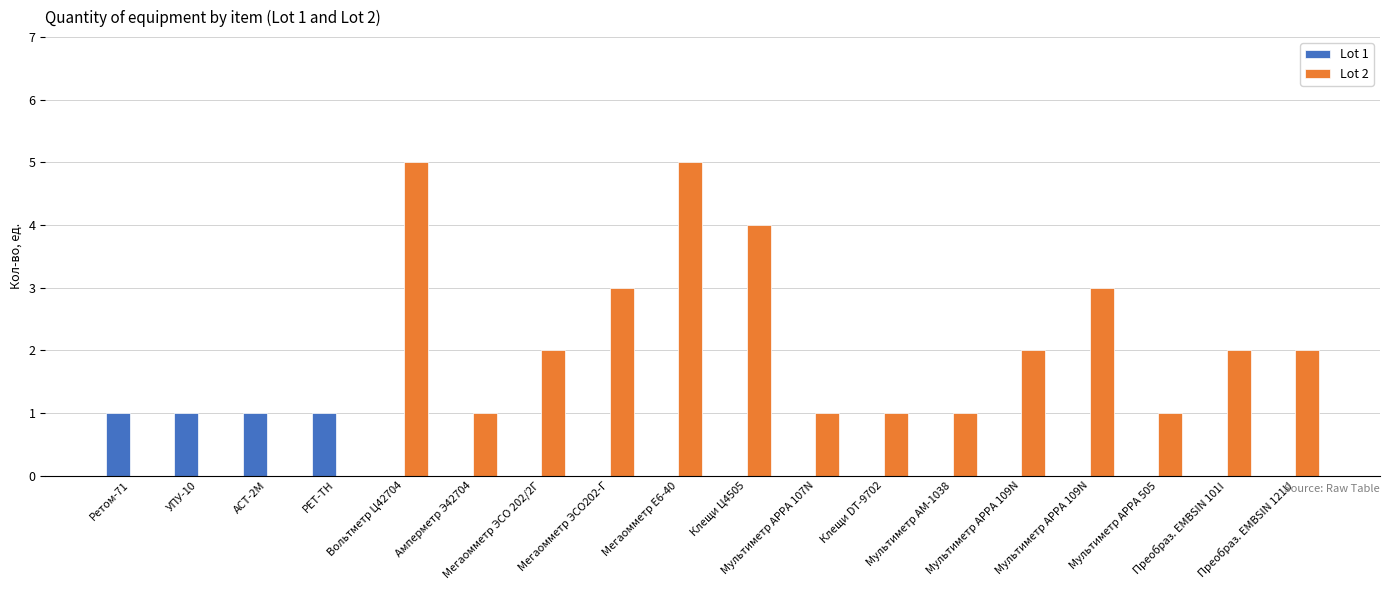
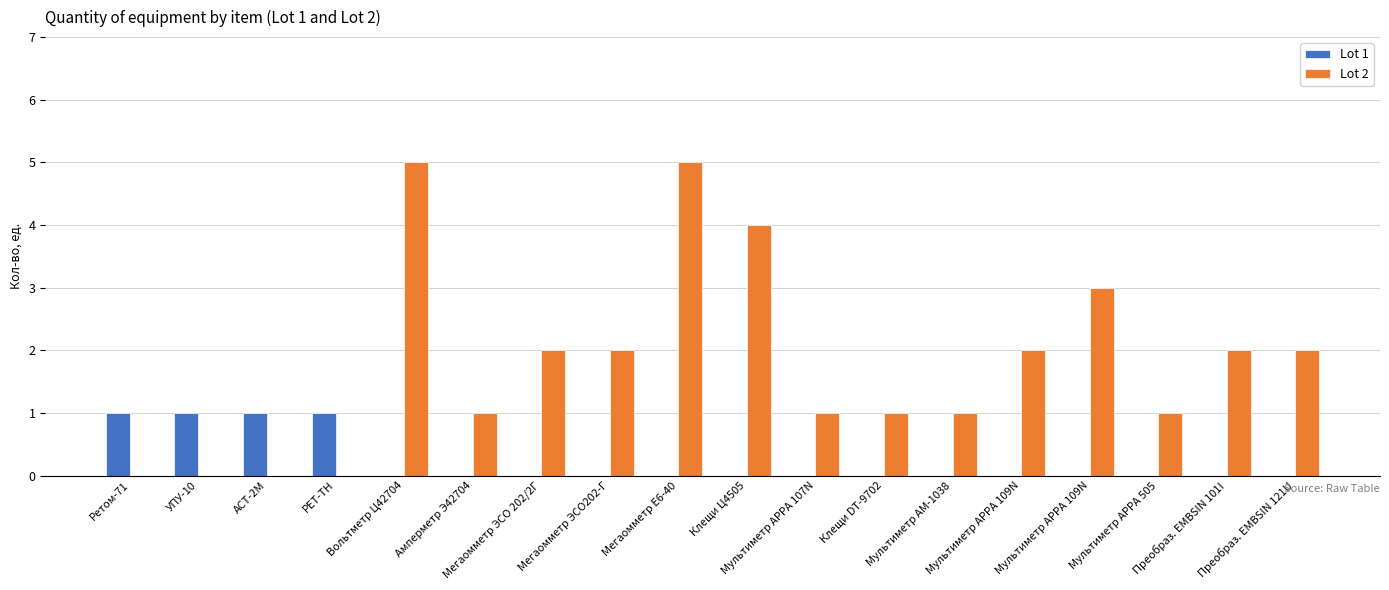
Lot 2, Мегаомметр ЭСО202-Г: 3 -> 2
